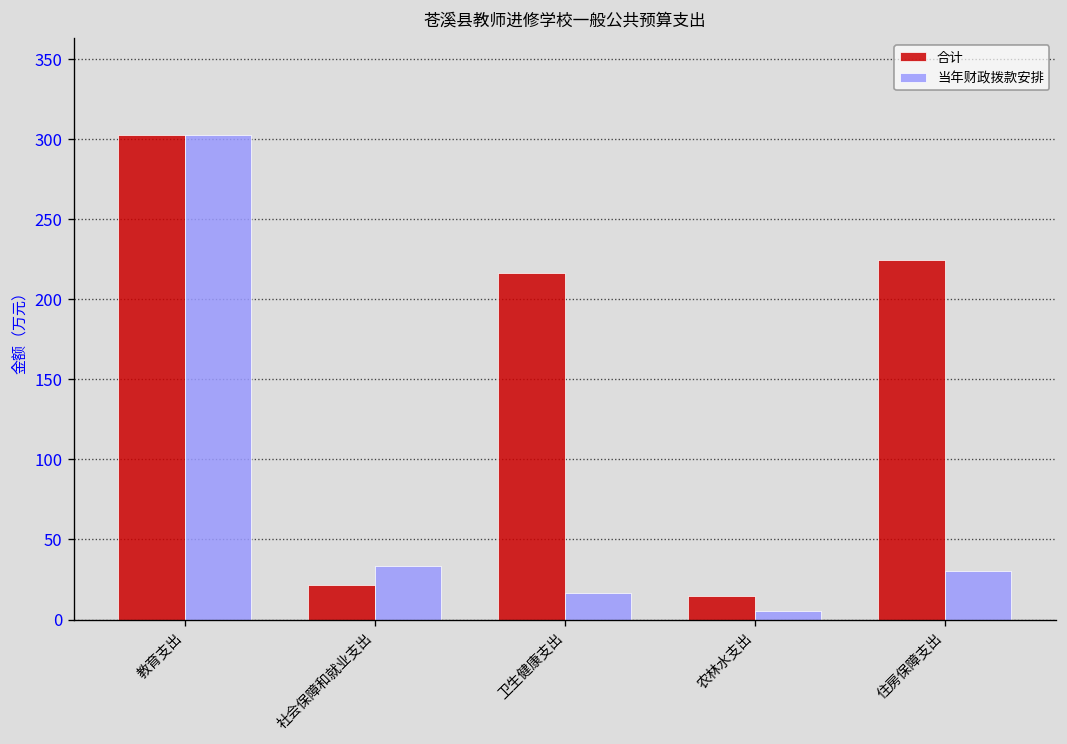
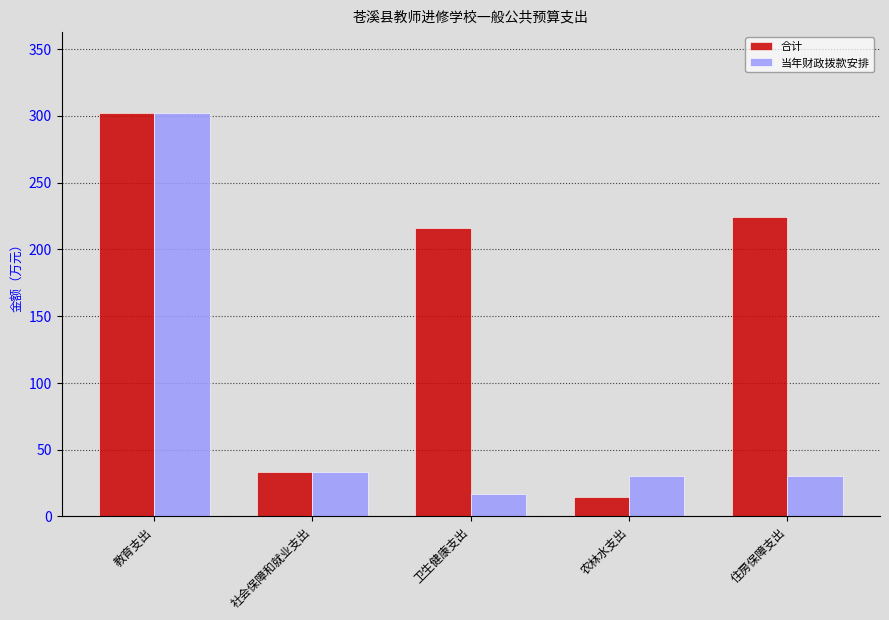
合计, 社会保障和就业支出: 21 -> 33
当年财政拨款安排, 农林水支出: 6 -> 30
